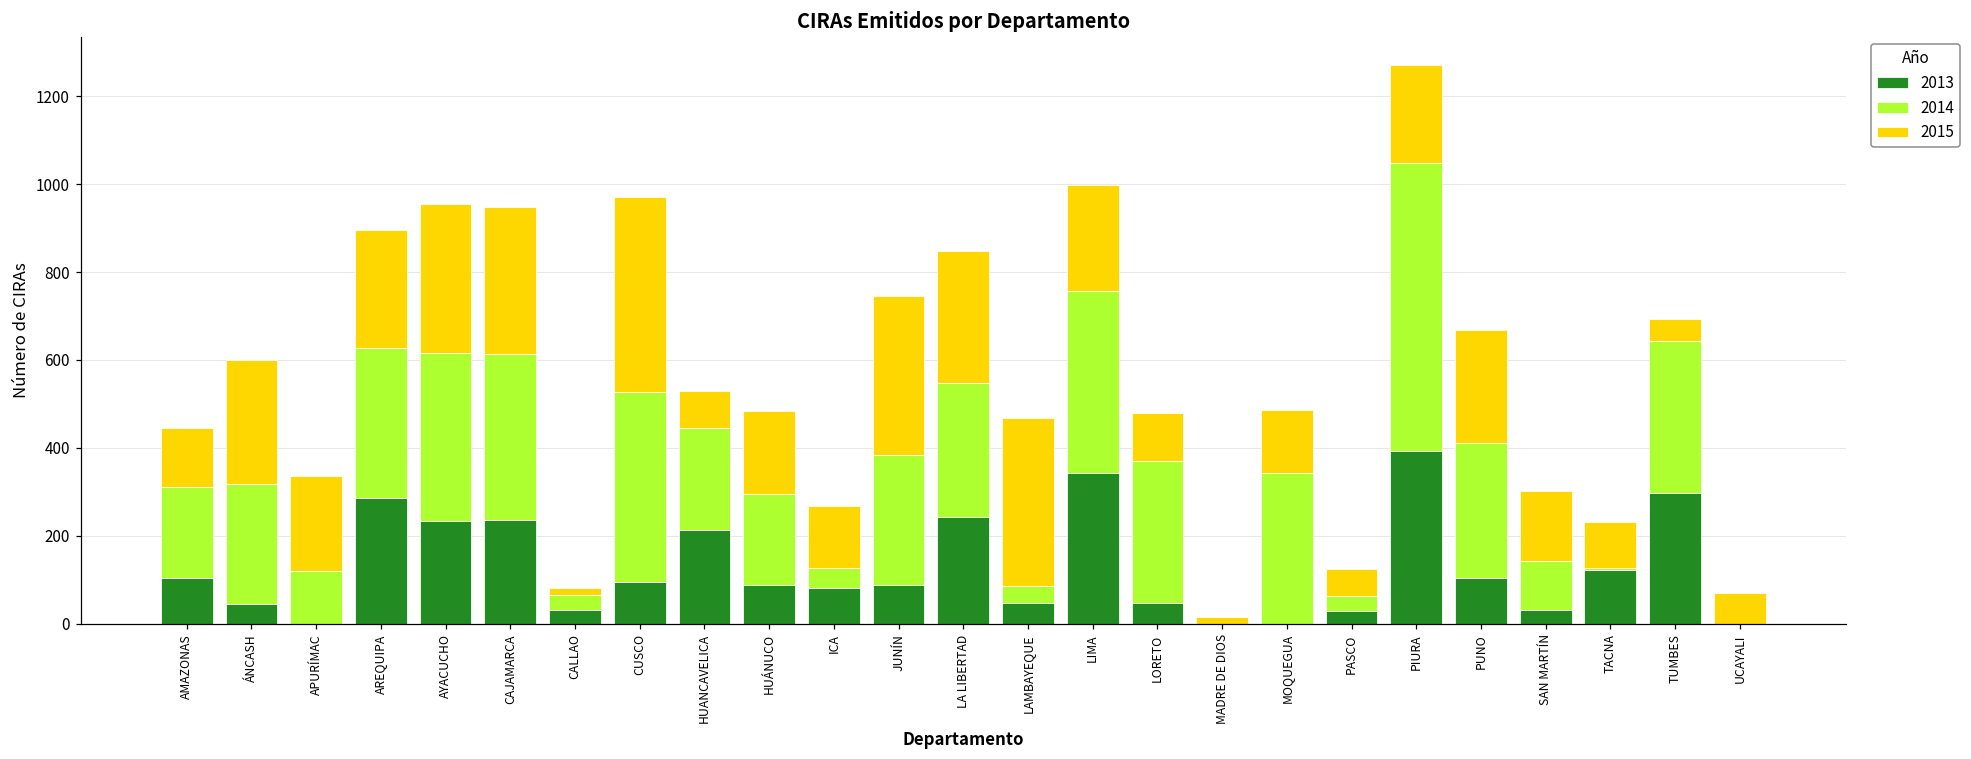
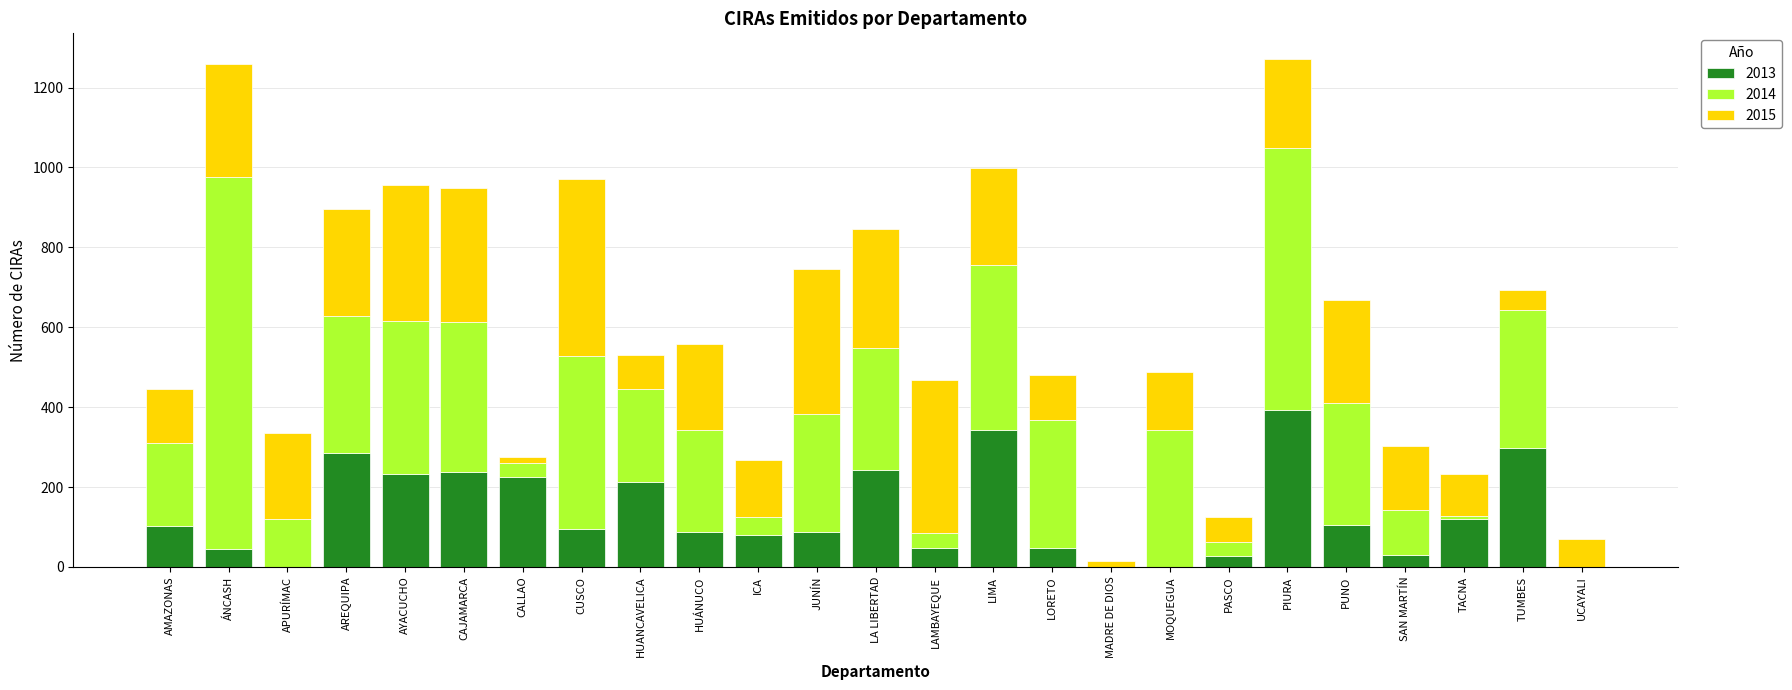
2014, ÁNCASH: 270 -> 930
2013, CALLAO: 30 -> 230
2014, HUÁNUCO: 210 -> 250
2015, HUÁNUCO: 190 -> 220
